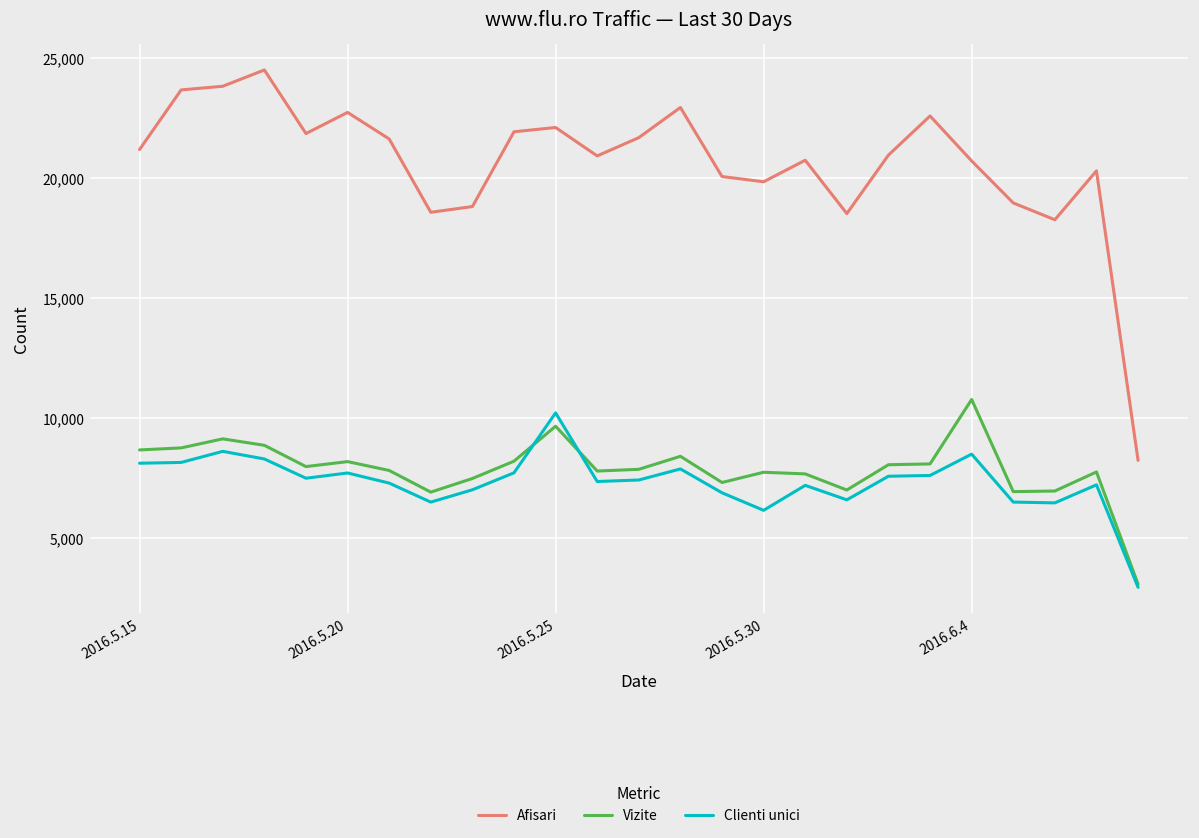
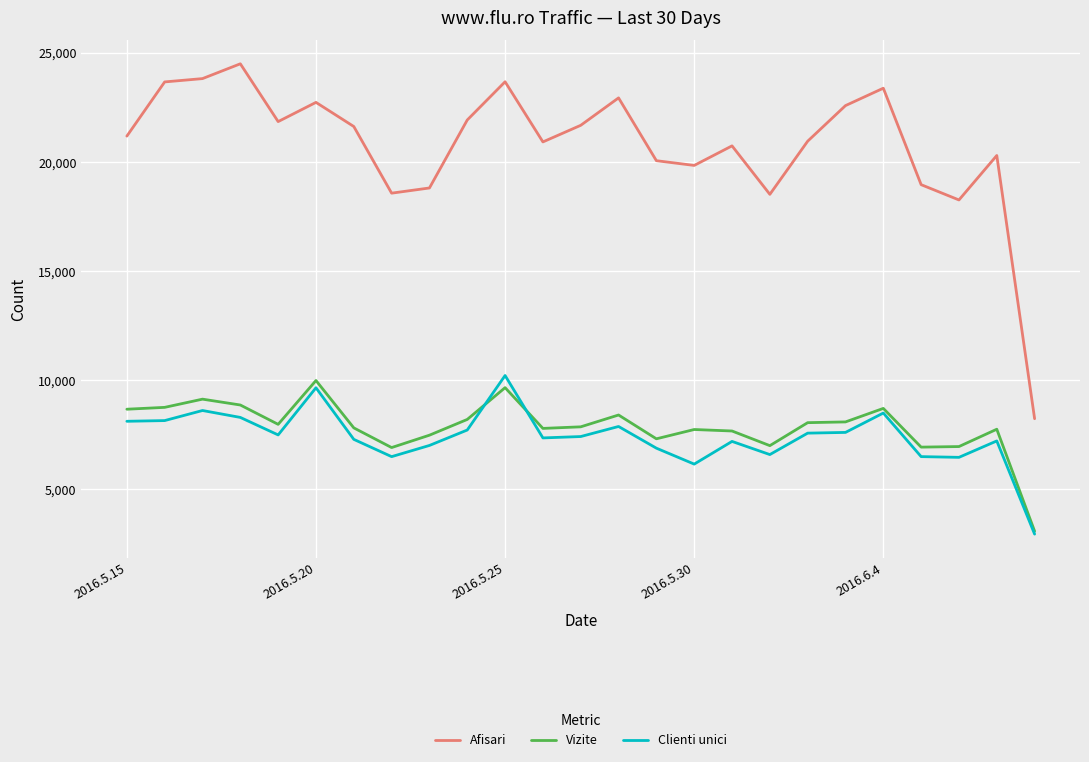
Vizite, 2016.5.20: 8,200 -> 10,000
Clienti unici, 2016.5.20: 7,700 -> 9,700
Afisari, 2016.5.25: 22,100 -> 23,700
Afisari, 2016.6.4: 20,700 -> 23,400
Vizite, 2016.6.4: 10,800 -> 8,700
